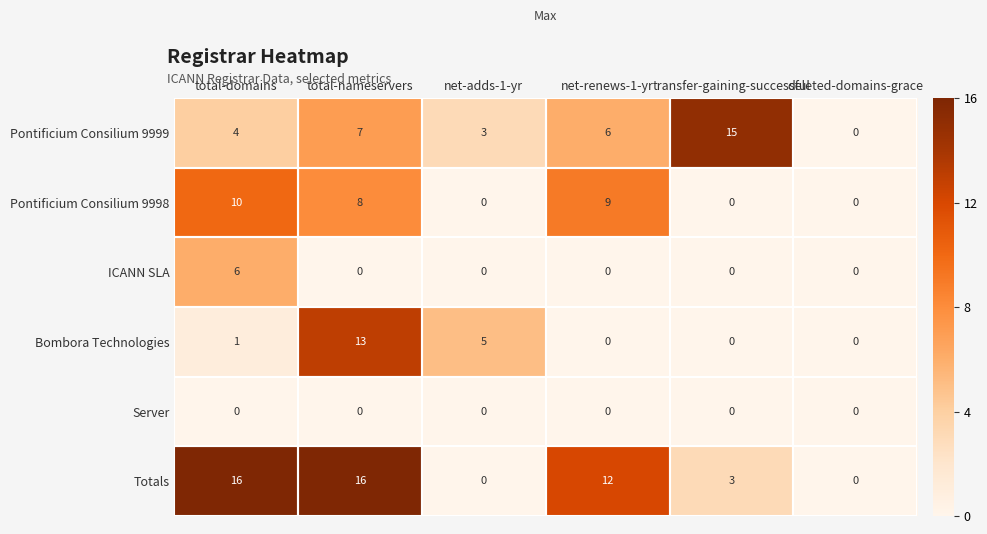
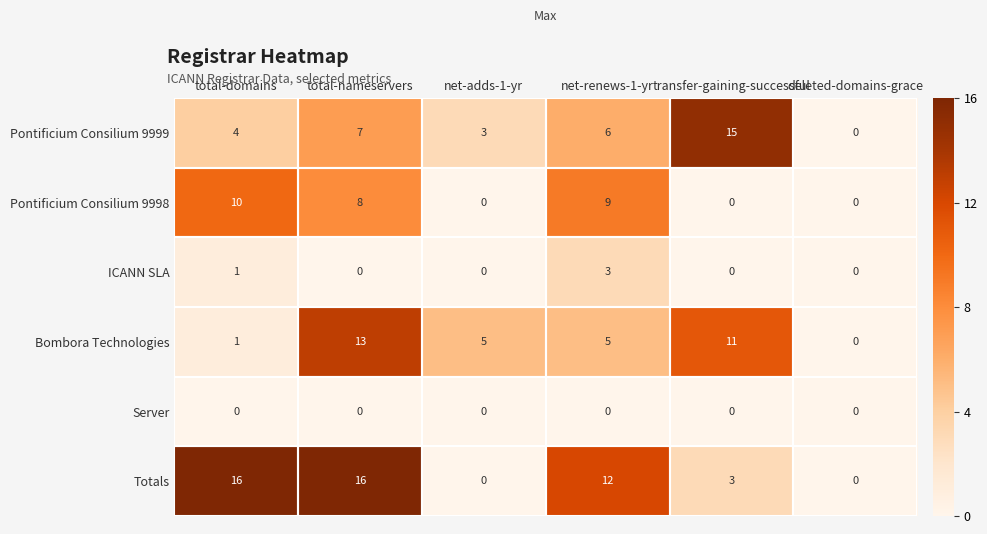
ICANN SLA, total-domains: 6 -> 1
ICANN SLA, net-renews-1-yr: 0 -> 3
Bombora Technologies, net-renews-1-yr: 0 -> 5
Bombora Technologies, transfer-gaining-successful: 0 -> 11
